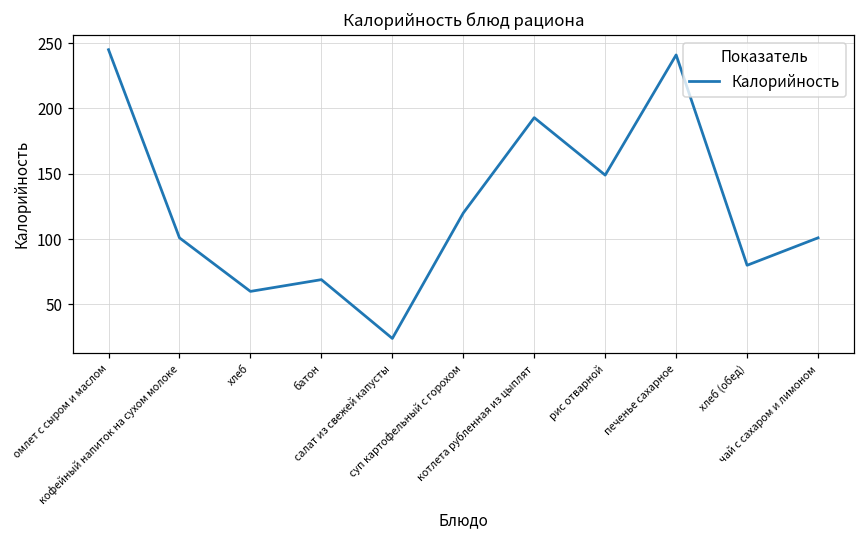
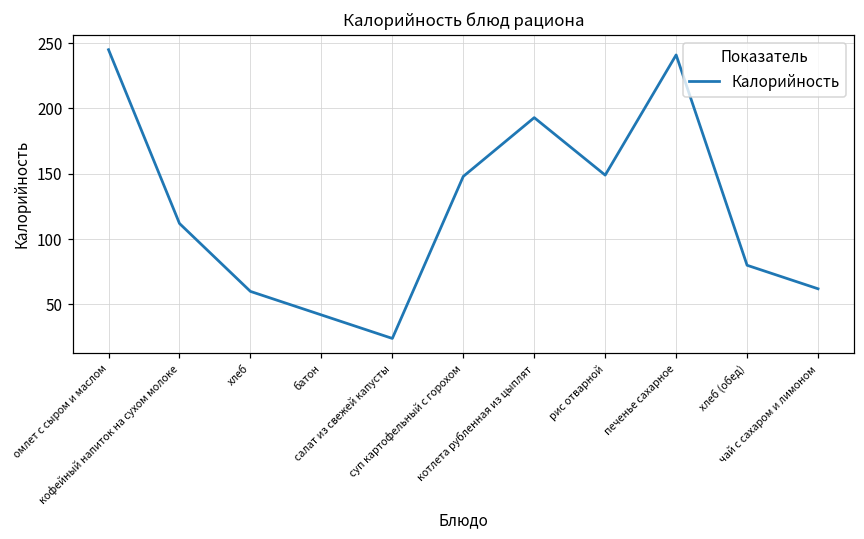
кофейный напиток на сухом молоке: 101 -> 112
батон: 69 -> 42
суп картофельный с горохом: 120 -> 148
чай с сахаром и лимоном: 101 -> 62
